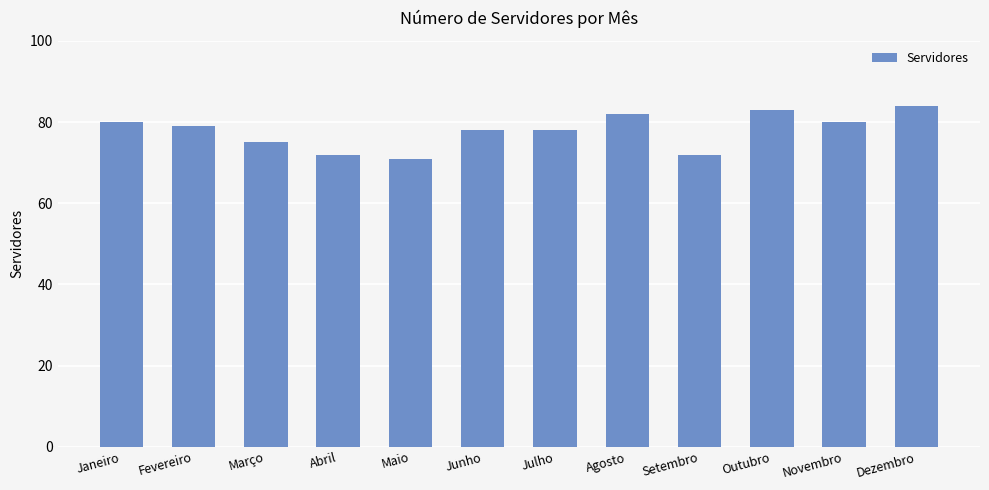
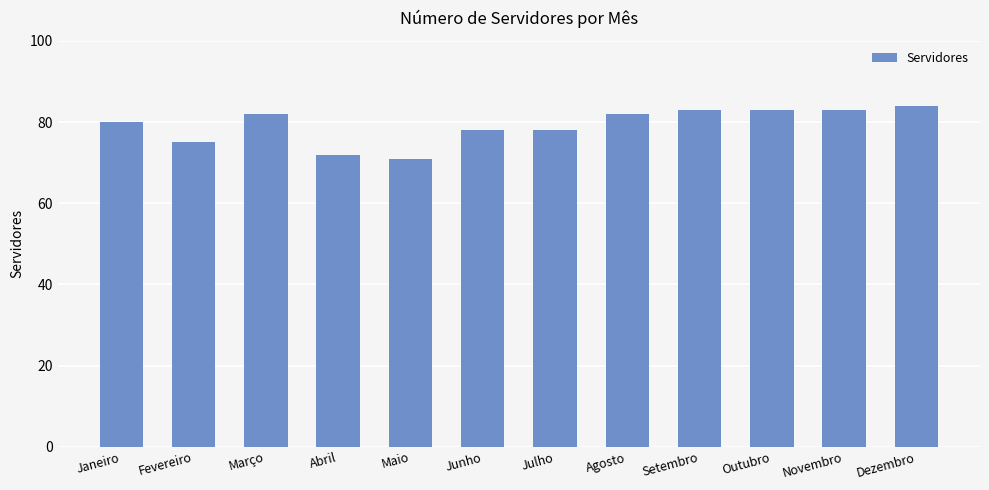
Fevereiro: 79 -> 75
Março: 75 -> 82
Setembro: 72 -> 83
Novembro: 80 -> 83
